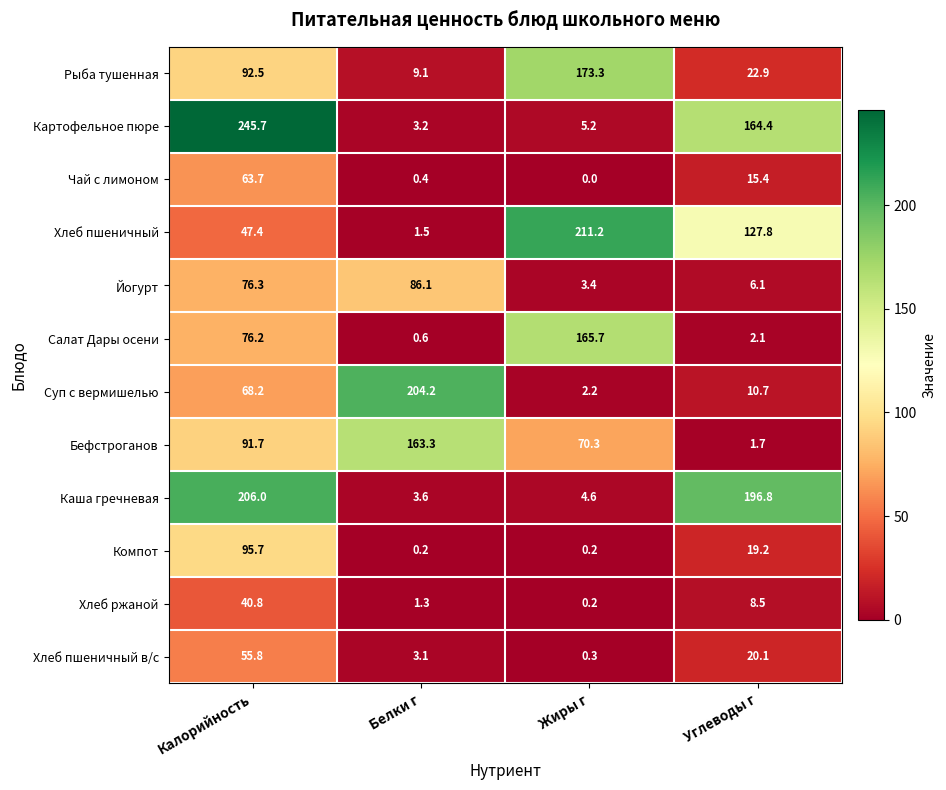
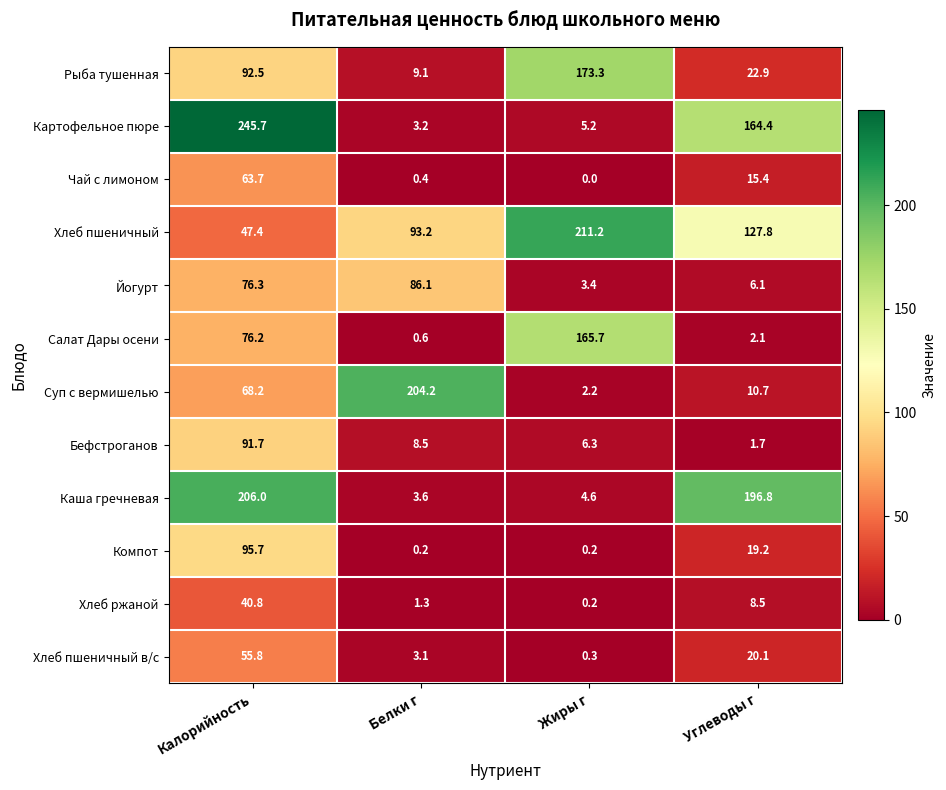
Хлеб пшеничный, Белки г: 1.5 -> 93.2
Бефстроганов, Белки г: 163.3 -> 8.5
Бефстроганов, Жиры г: 70.3 -> 6.3
